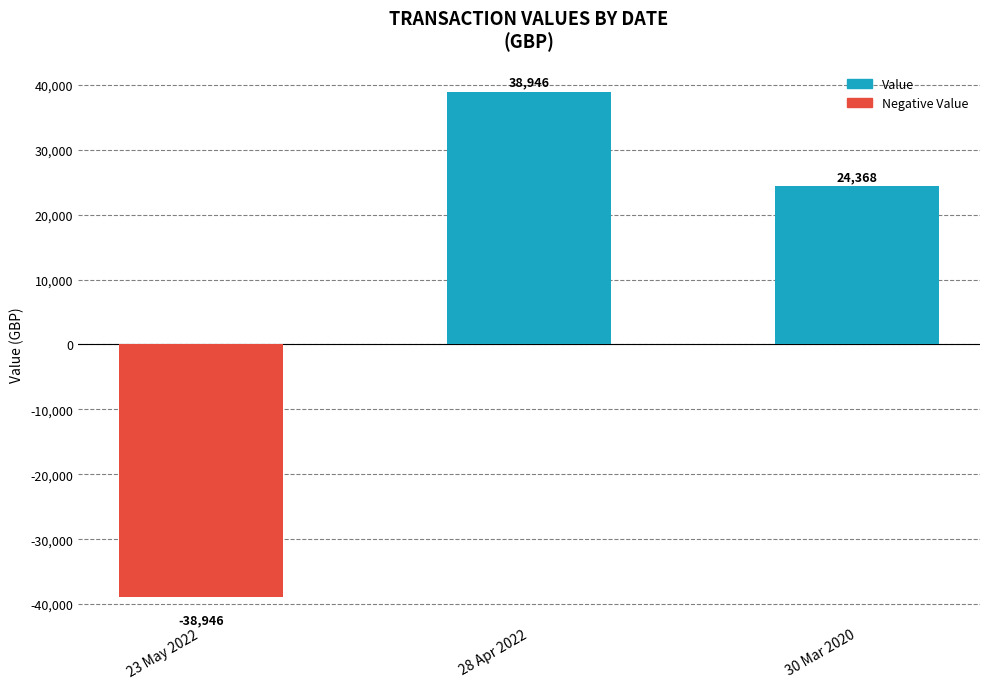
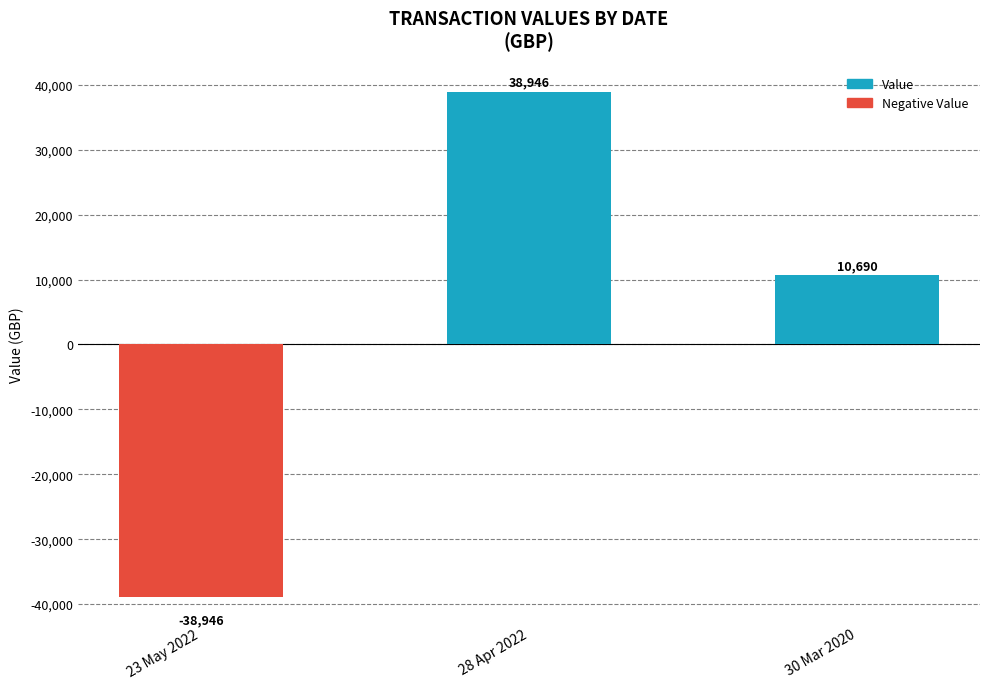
30 Mar 2020: 24,368 -> 10,690
